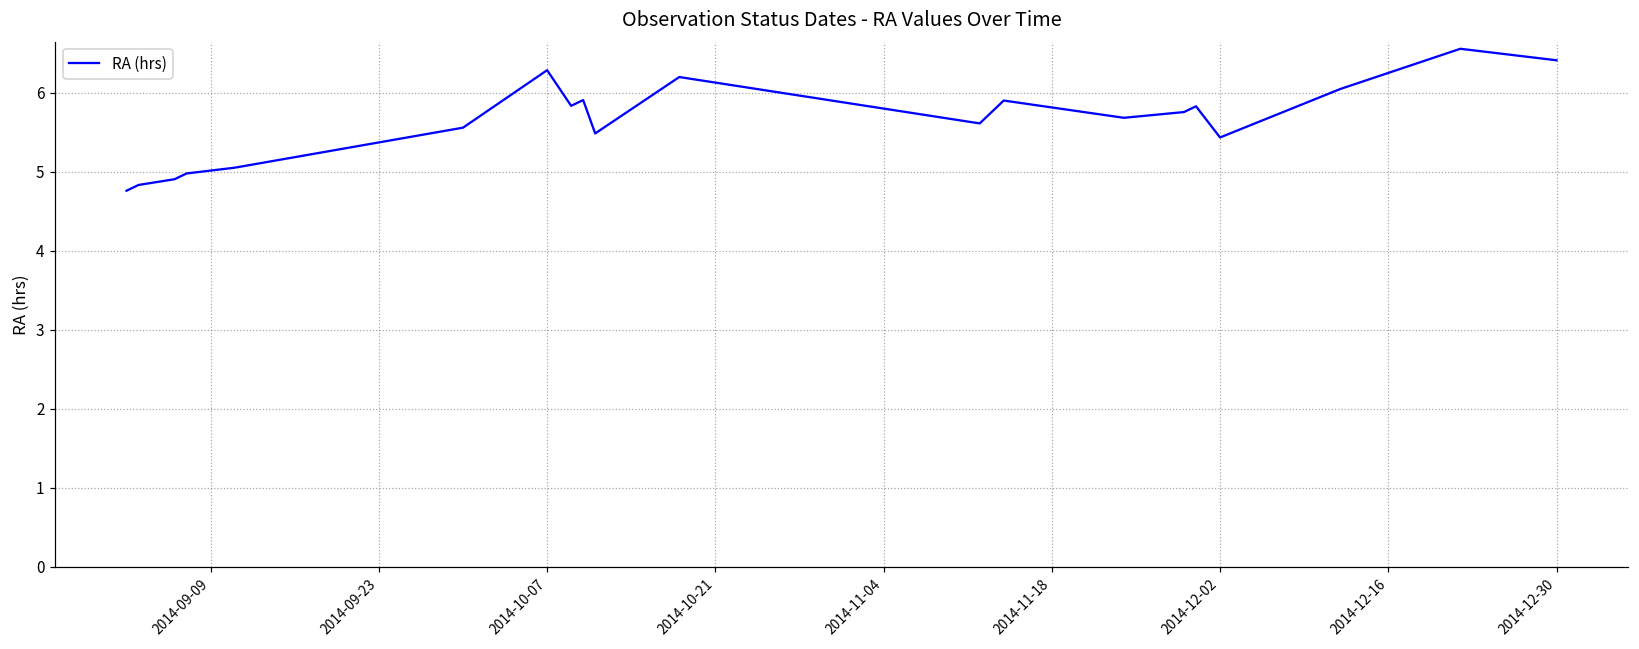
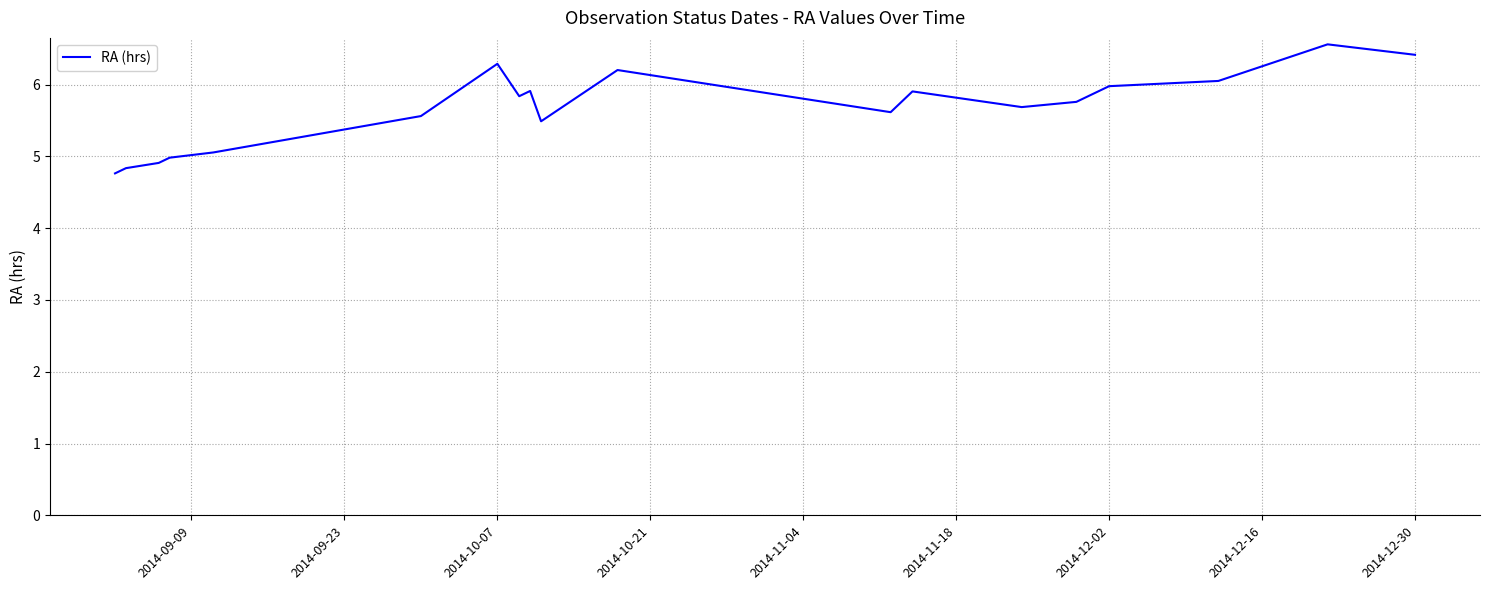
2014-12-02: 5.4 -> 6.0
